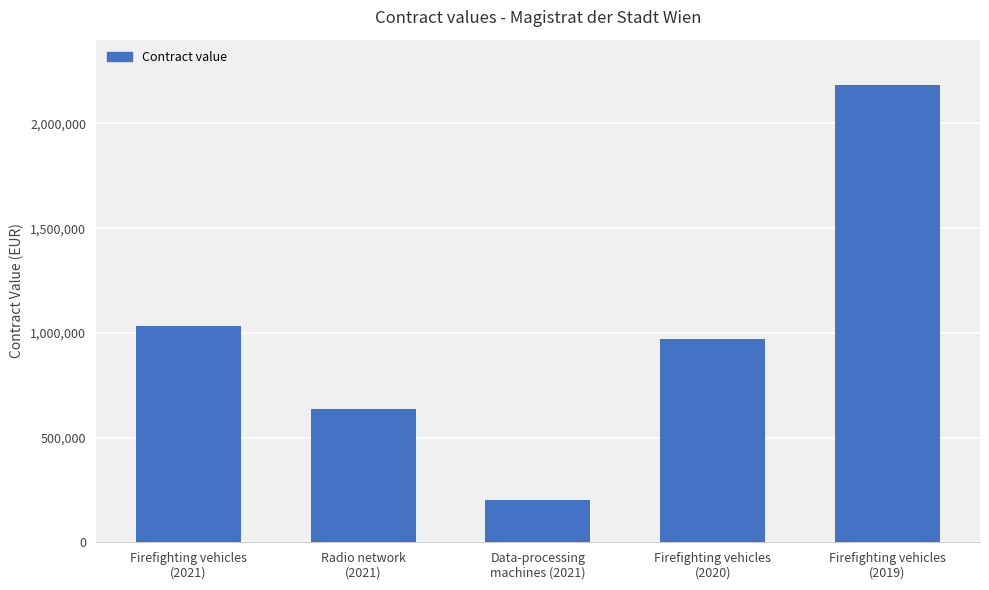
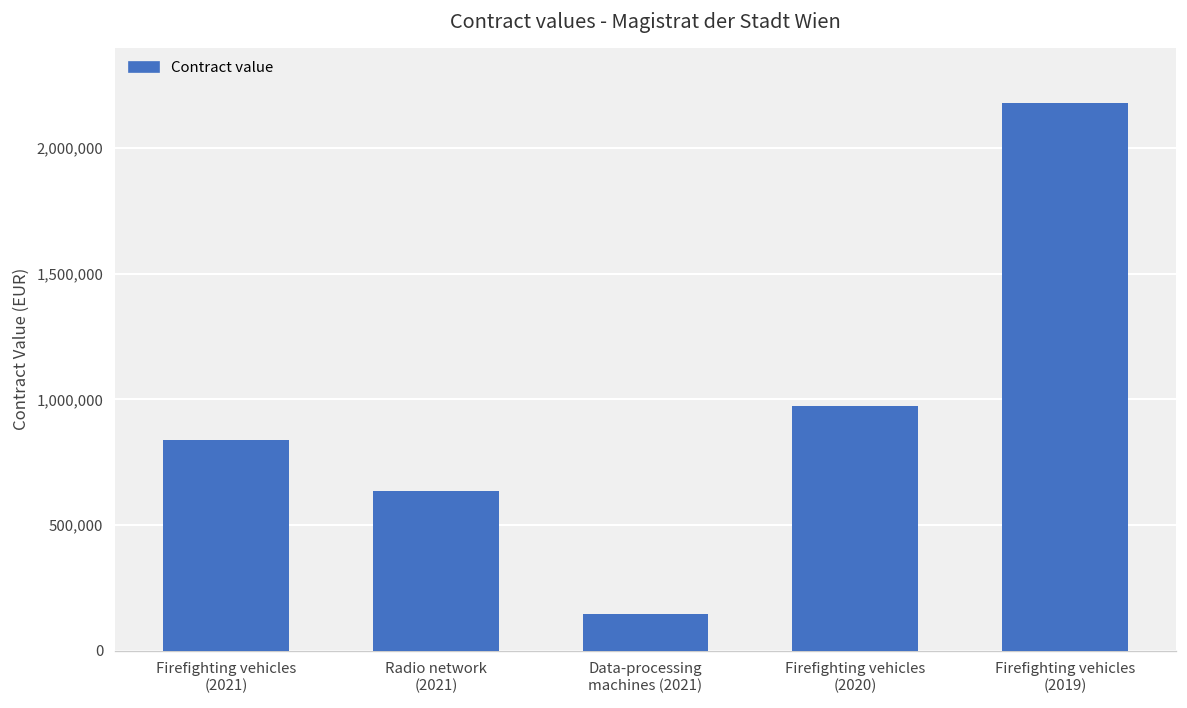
Firefighting vehicles (2021): 1,030,000 -> 840,000
Data-processing machines (2021): 200,000 -> 150,000
